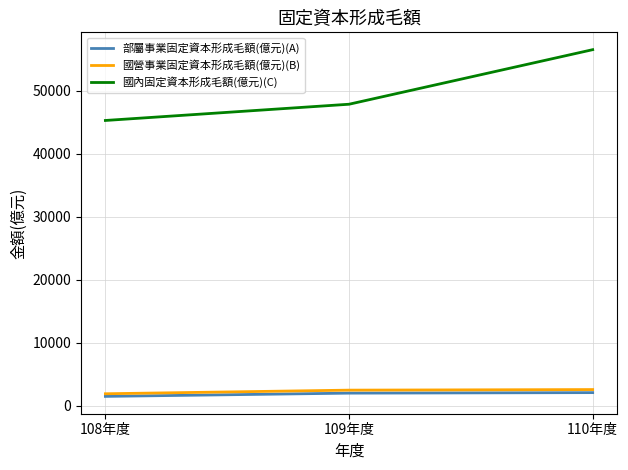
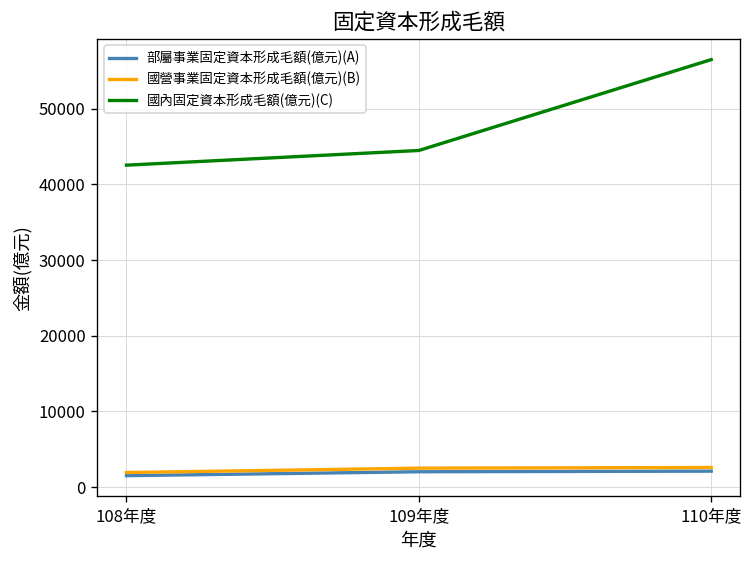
國內固定資本形成毛額(億元)(C), 108年度: 45000 -> 43000
國內固定資本形成毛額(億元)(C), 109年度: 48000 -> 44000
